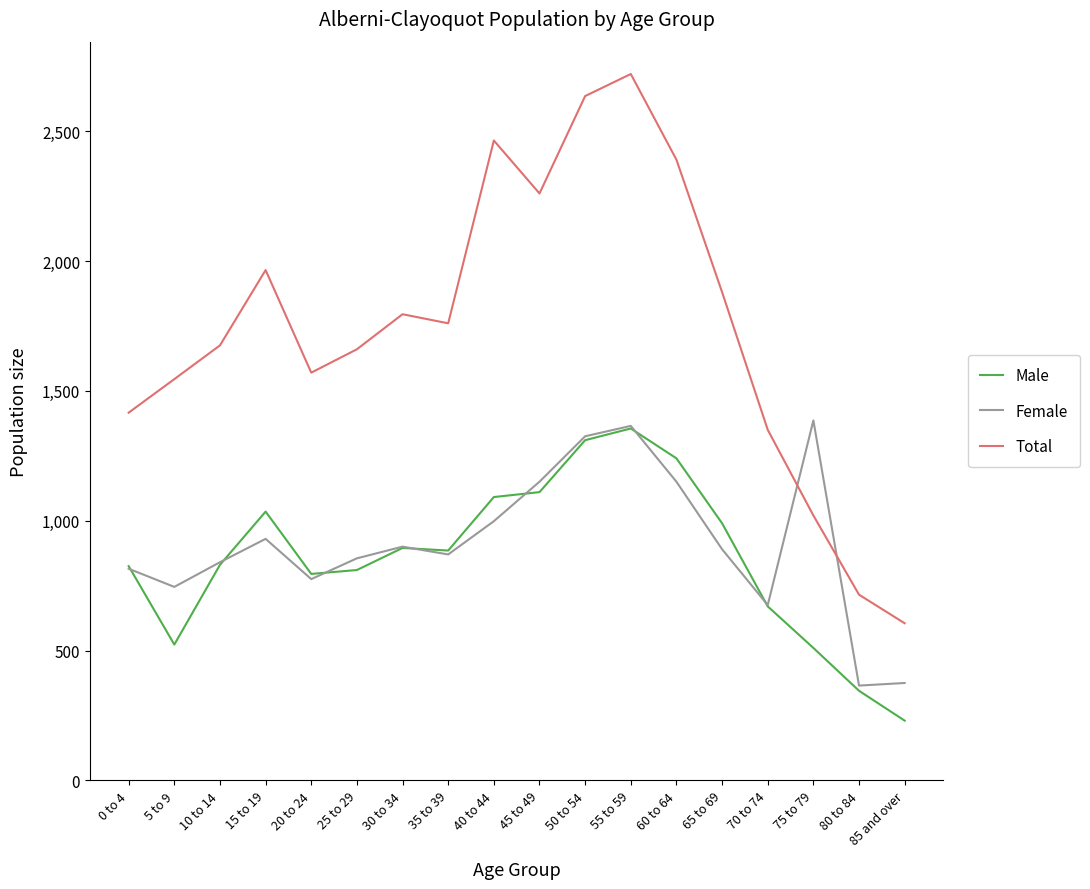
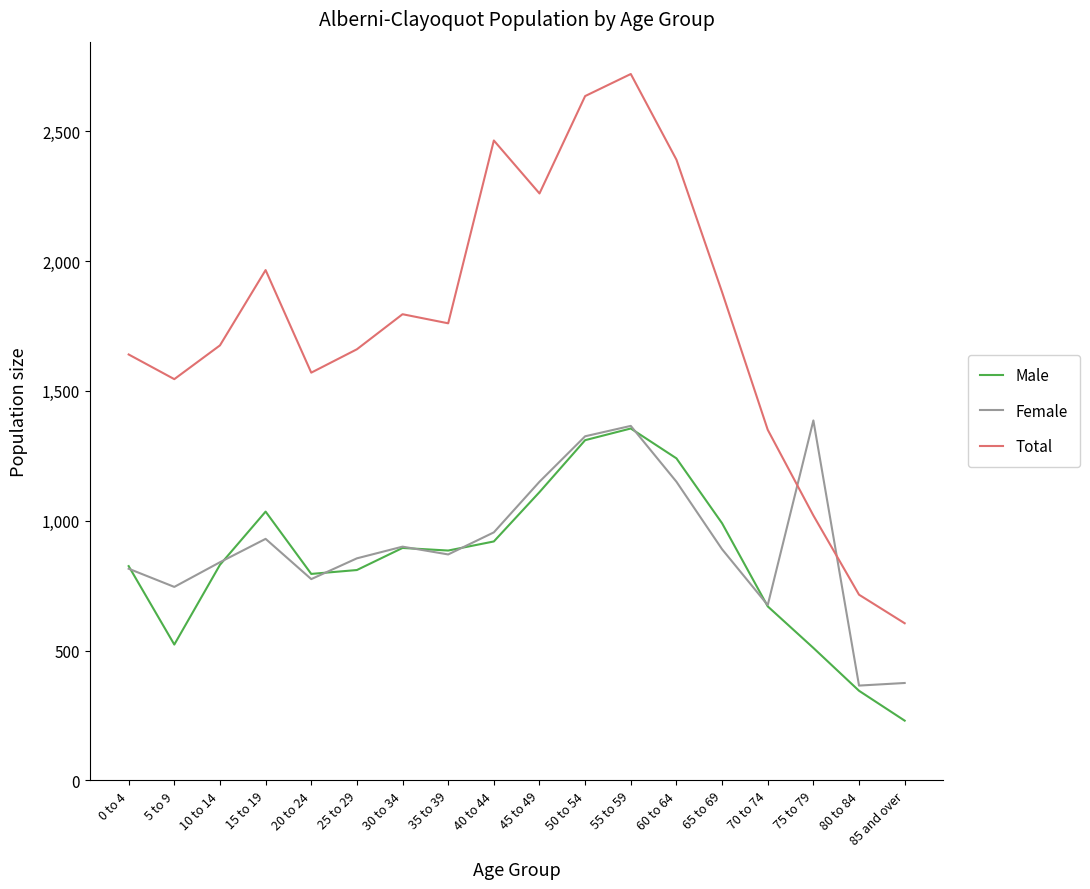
Total, 0 to 4: 1,420 -> 1,640
Male, 40 to 44: 1,090 -> 920
Female, 40 to 44: 1,000 -> 960
